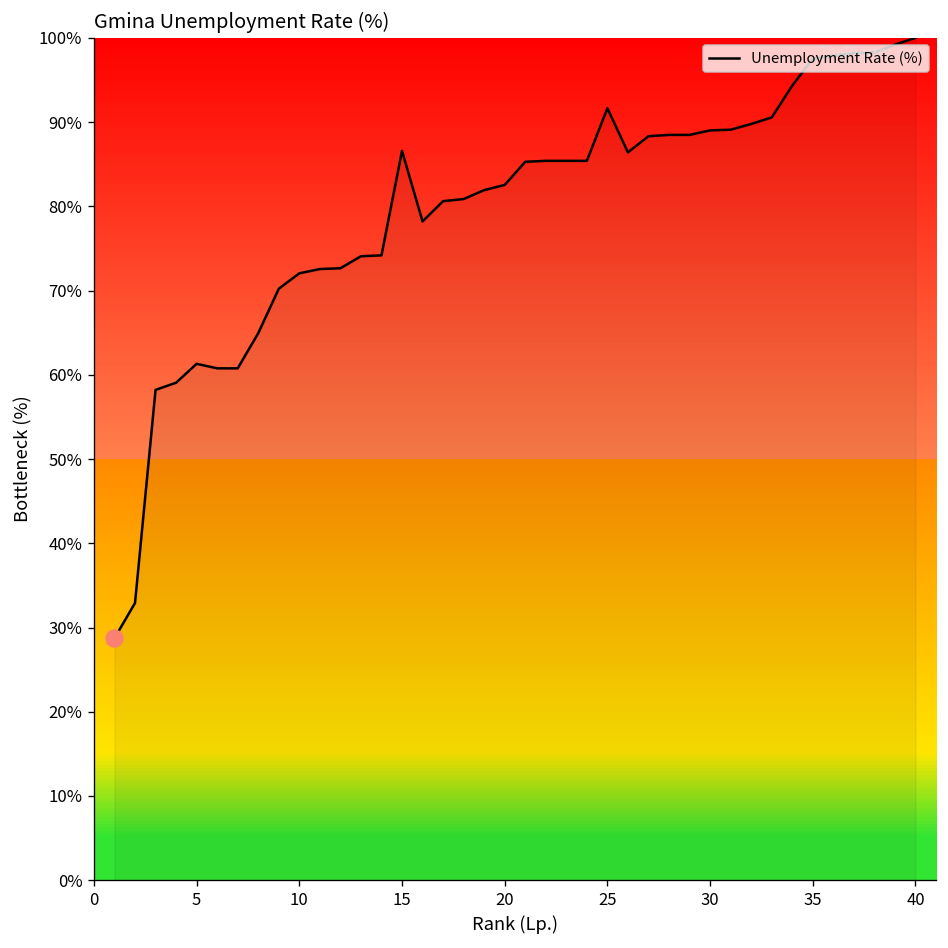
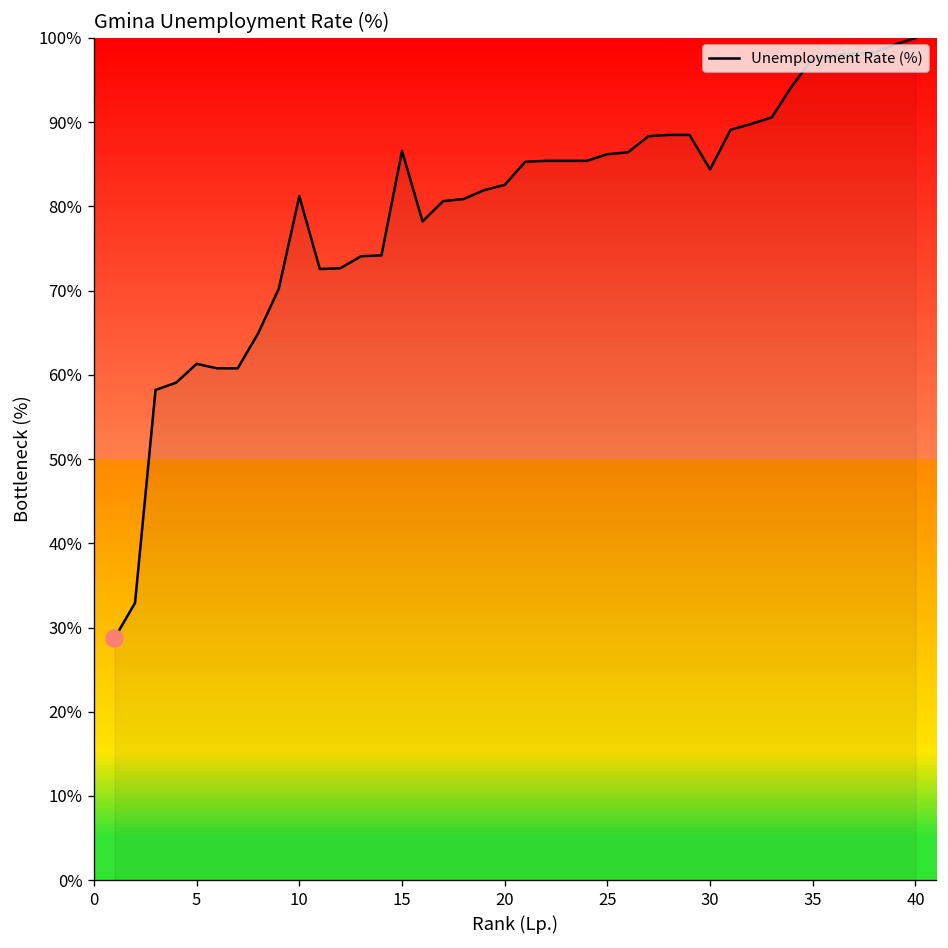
Unemployment Rate (%), 10: 72% -> 81%
Unemployment Rate (%), 25: 92% -> 86%
Unemployment Rate (%), 30: 89% -> 84%
